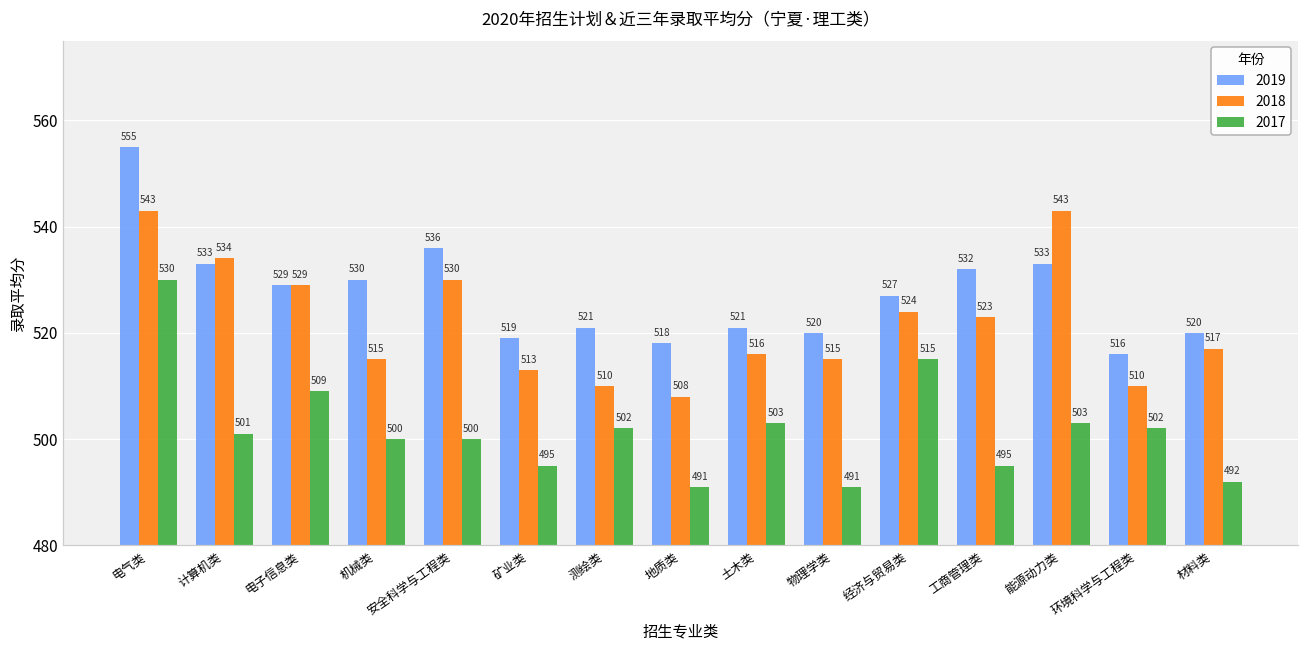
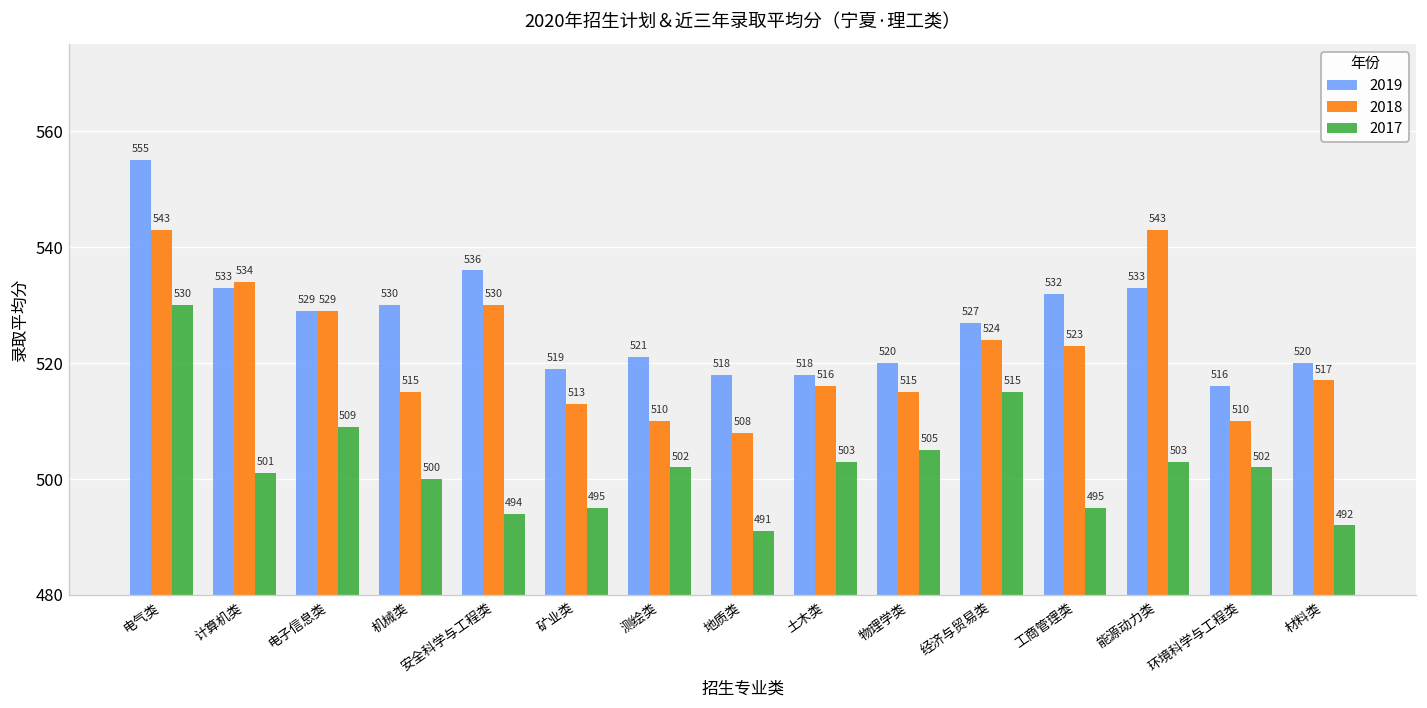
2017, 安全科学与工程类: 500 -> 494
2019, 土木类: 521 -> 518
2017, 物理学类: 491 -> 505
